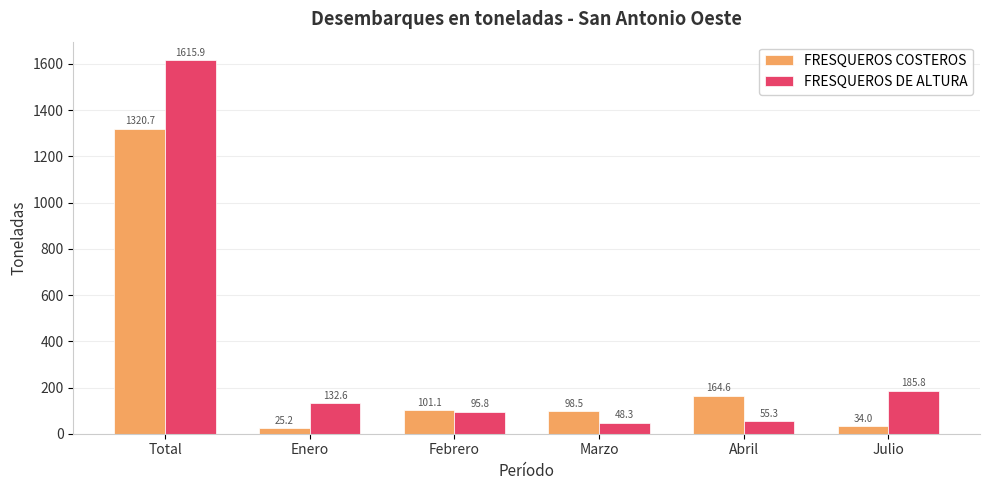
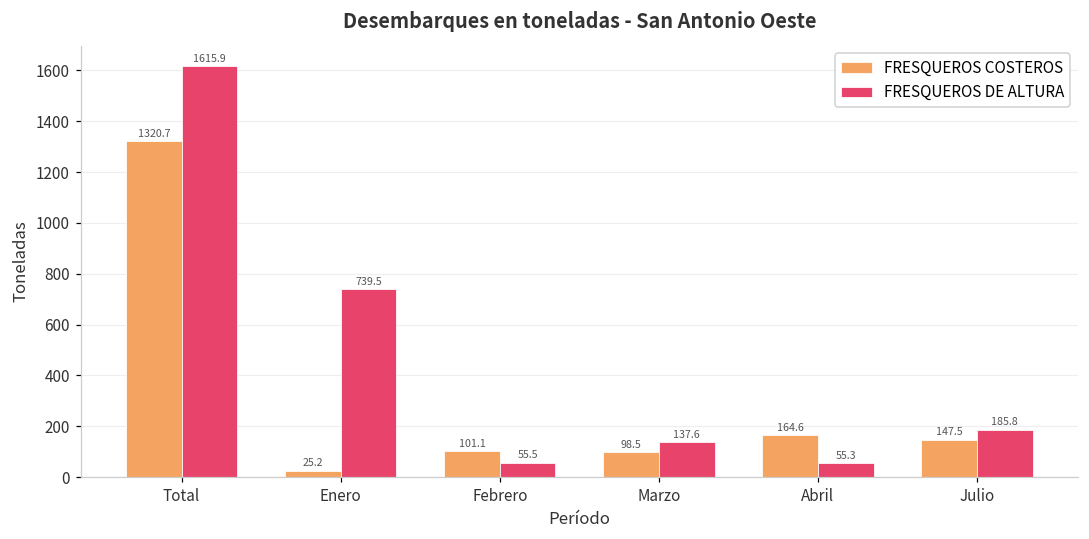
FRESQUEROS DE ALTURA, Enero: 132.6 -> 739.5
FRESQUEROS DE ALTURA, Febrero: 95.8 -> 55.5
FRESQUEROS DE ALTURA, Marzo: 48.3 -> 137.6
FRESQUEROS COSTEROS, Julio: 34.0 -> 147.5
